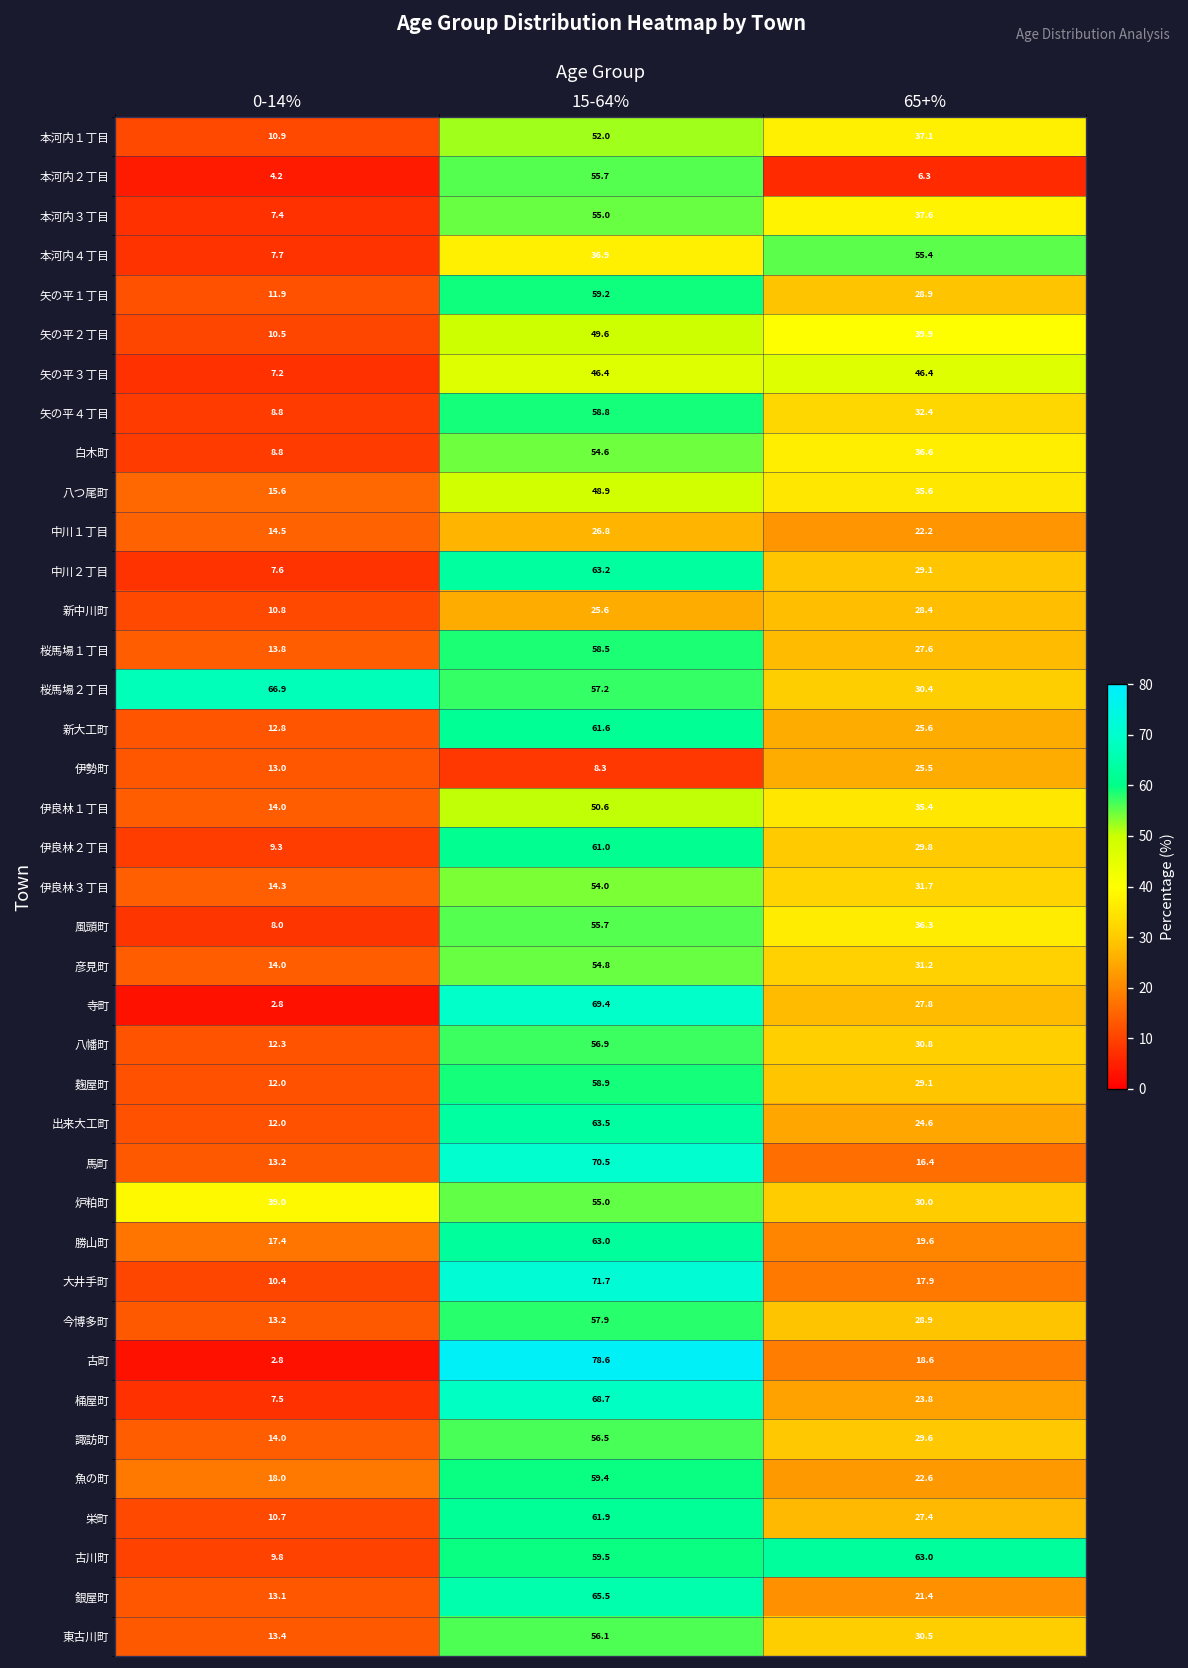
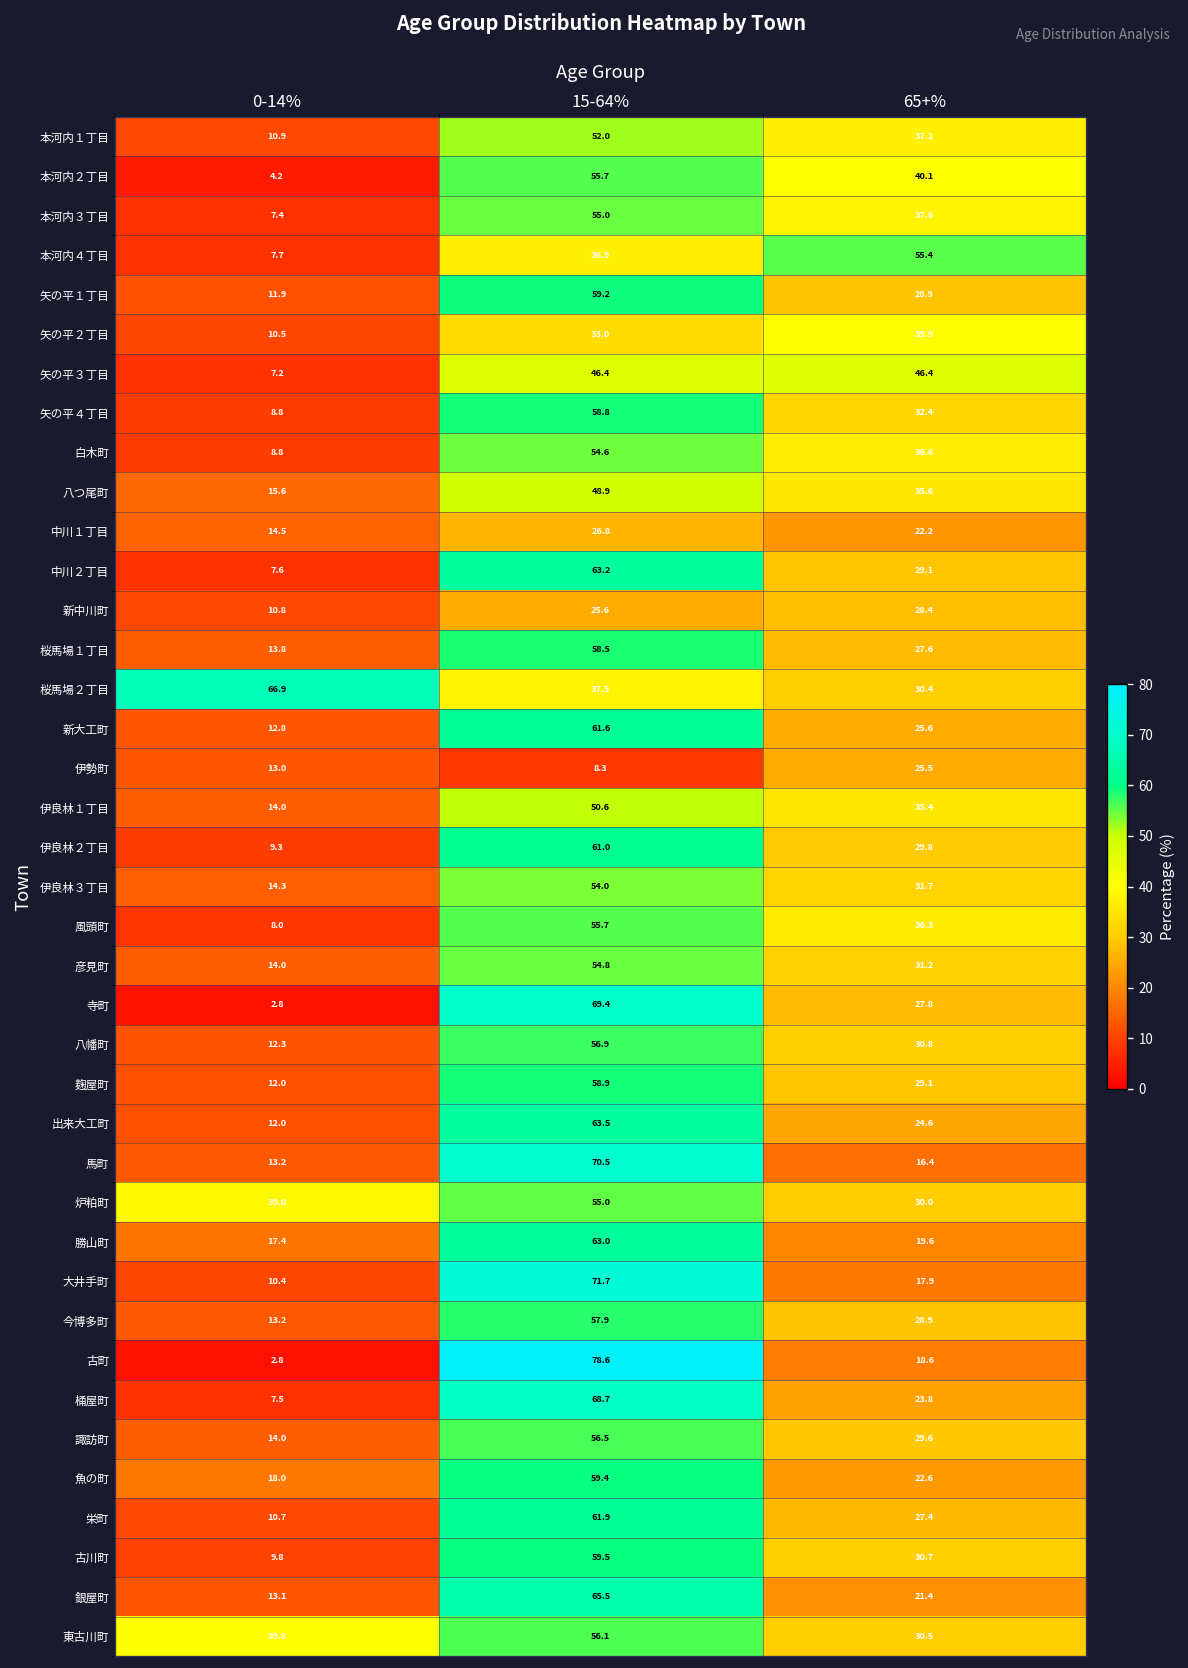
本河内２丁目, 65+%: 6.3 -> 40.1
矢の平２丁目, 15-64%: 49.6 -> 33.0
桜馬場２丁目, 15-64%: 57.2 -> 37.5
古川町, 65+%: 63.0 -> 30.7
東古川町, 0-14%: 13.4 -> 39.8
